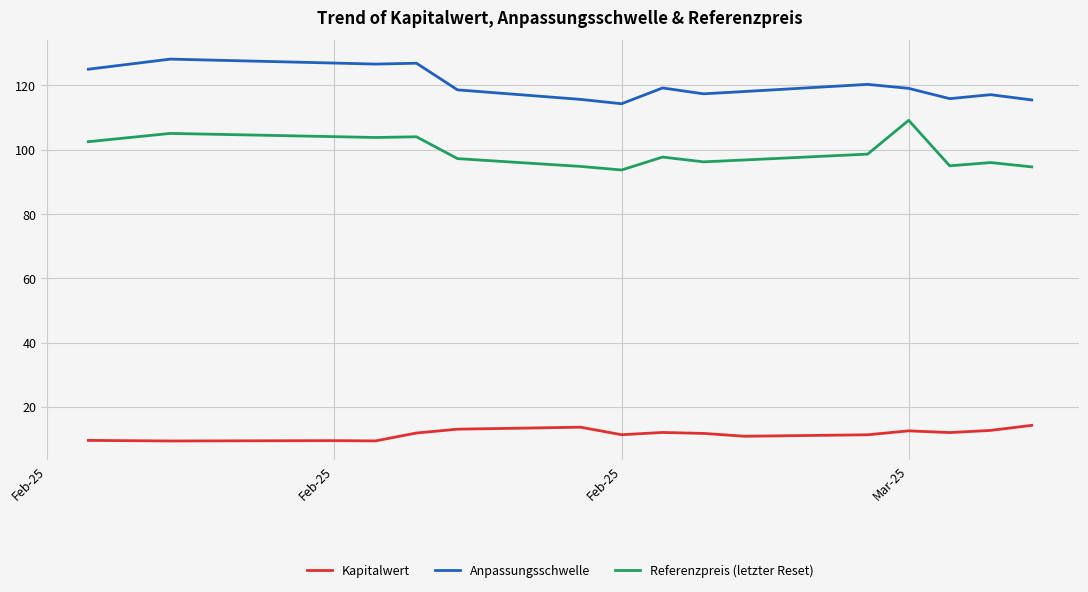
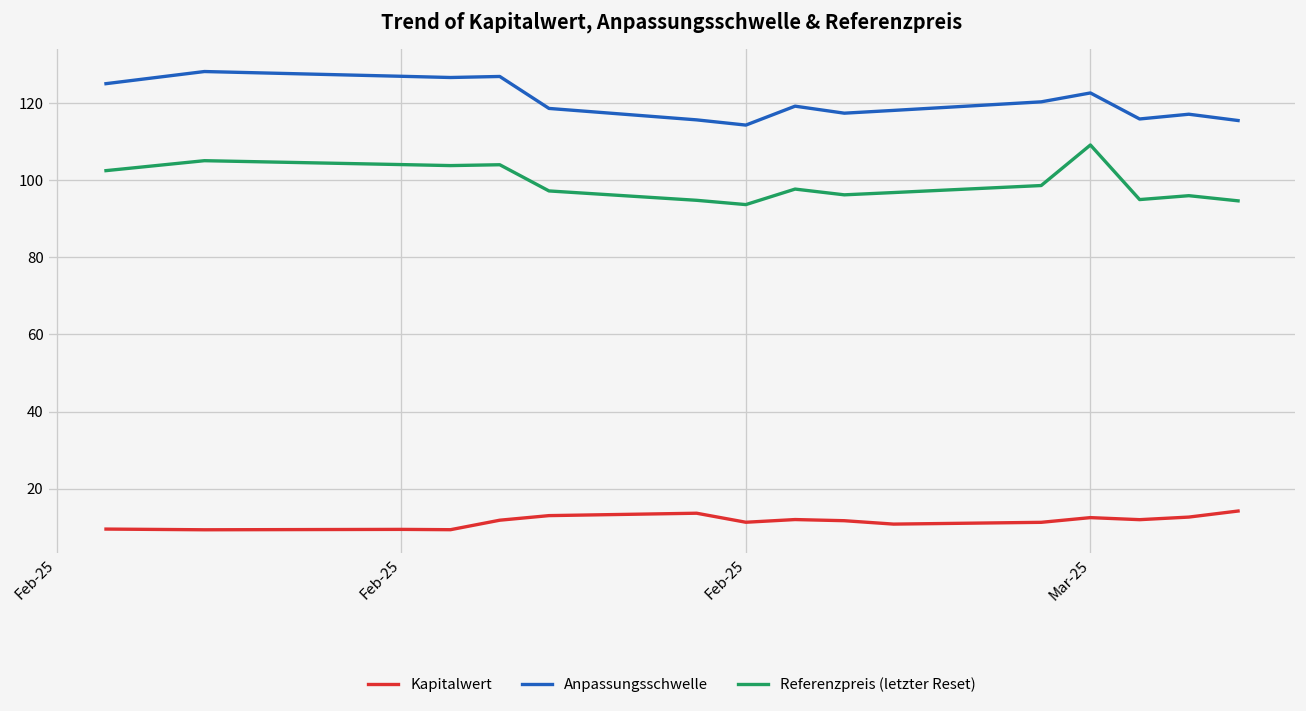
Anpassungsschwelle, Mar-25: 119 -> 123
